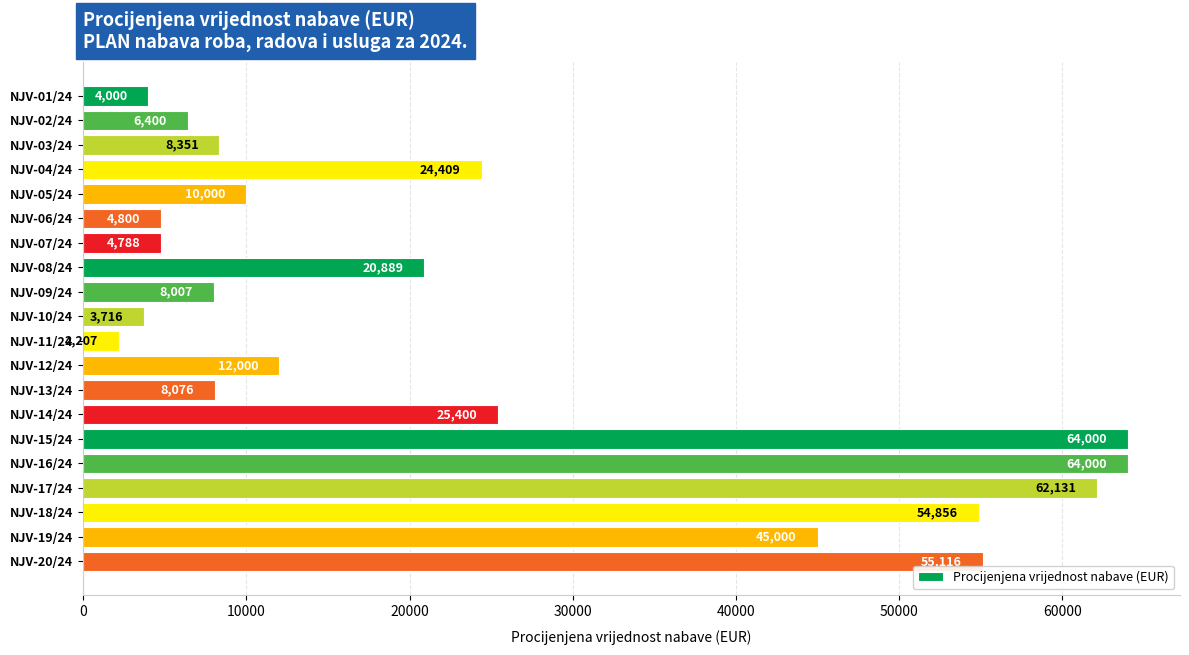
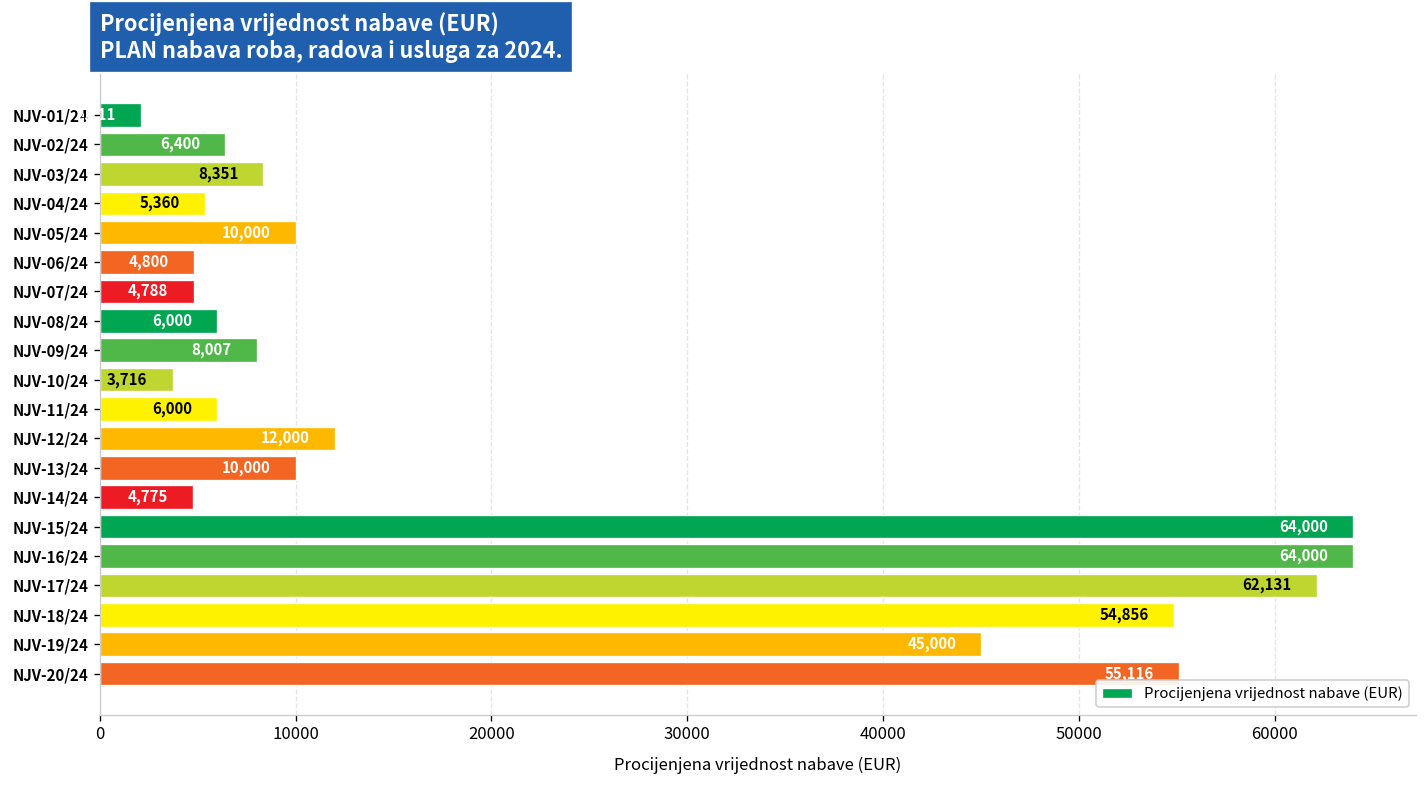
NJV-01/24: 4000 -> 2100
NJV-04/24: 24,409 -> 5,360
NJV-08/24: 20,889 -> 6,000
NJV-11/24: 2,207 -> 6,000
NJV-13/24: 8,076 -> 10,000
NJV-14/24: 25,400 -> 4,775
